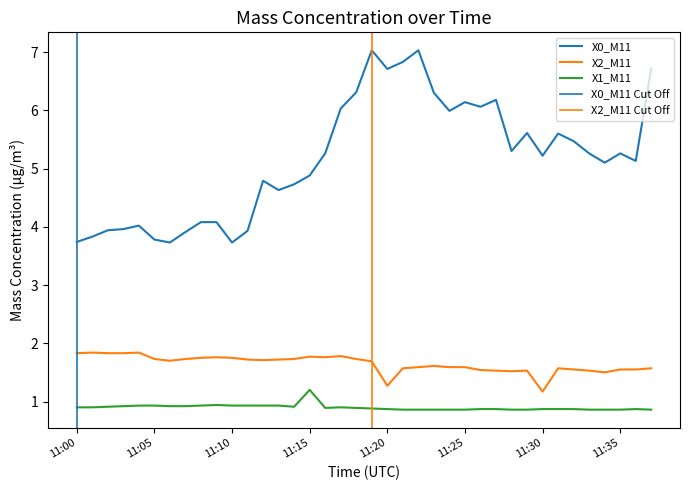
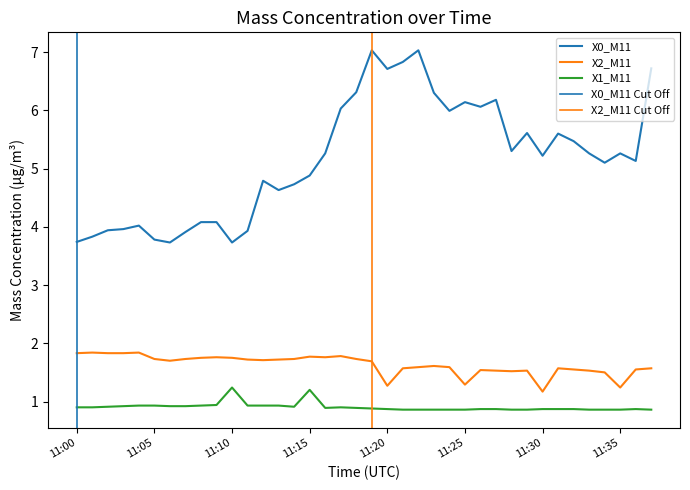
X1_M11, 11:10: 0.9 -> 1.2
X2_M11, 11:25: 1.6 -> 1.3
X2_M11, 11:35: 1.6 -> 1.2
